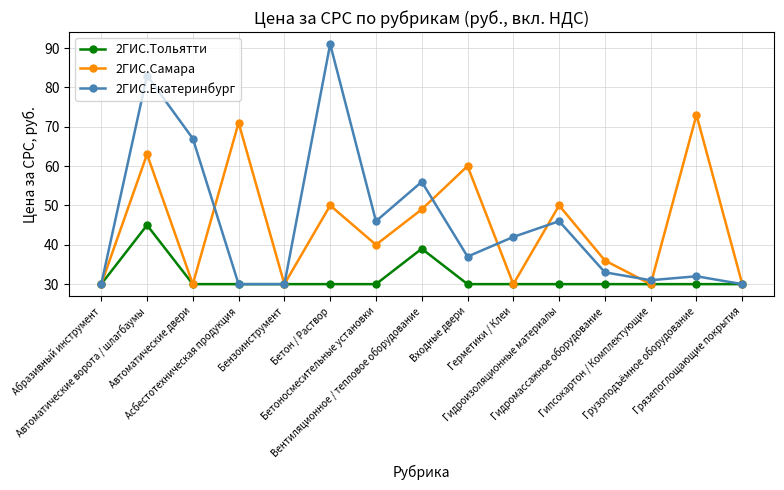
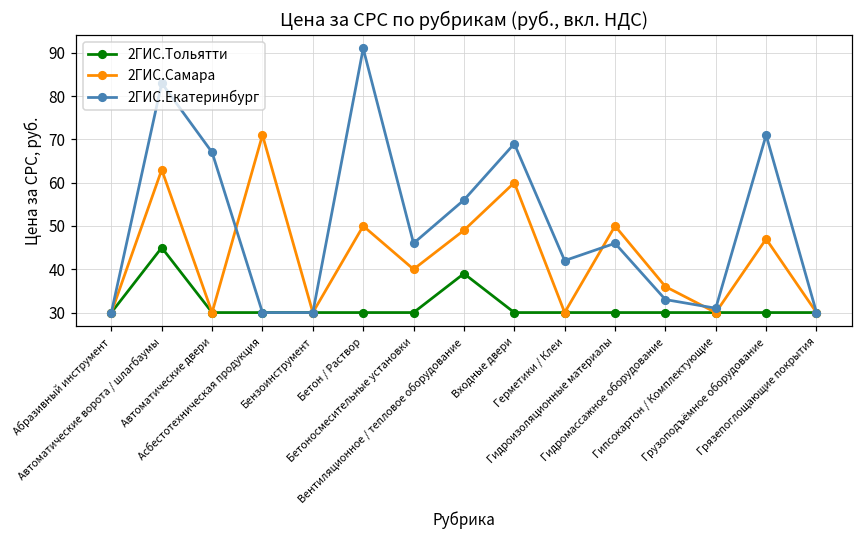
2ГИС.Екатеринбург, Входные двери: 37 -> 69
2ГИС.Самара, Грузоподъёмное оборудование: 73 -> 47
2ГИС.Екатеринбург, Грузоподъёмное оборудование: 32 -> 71
